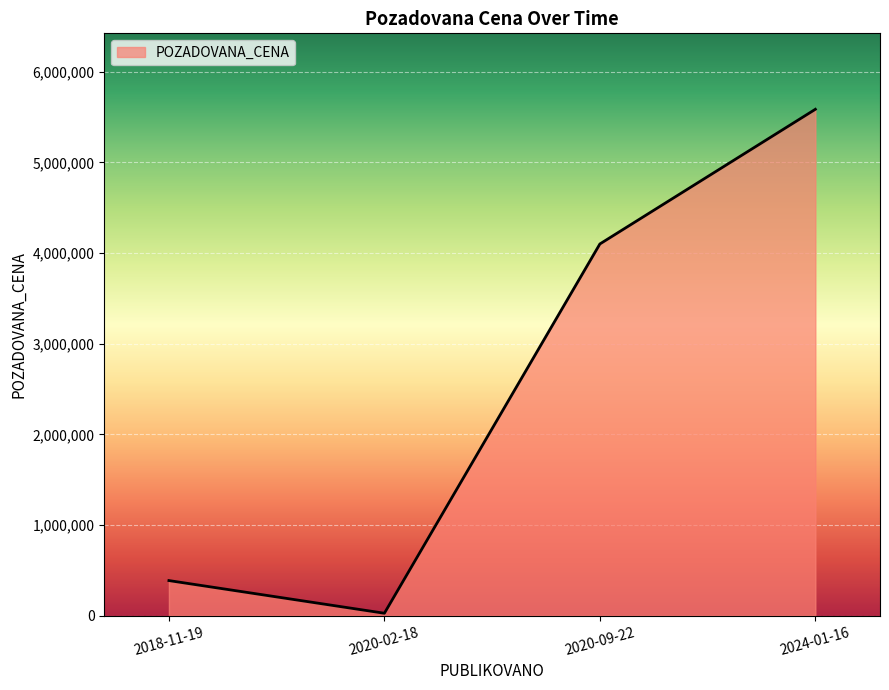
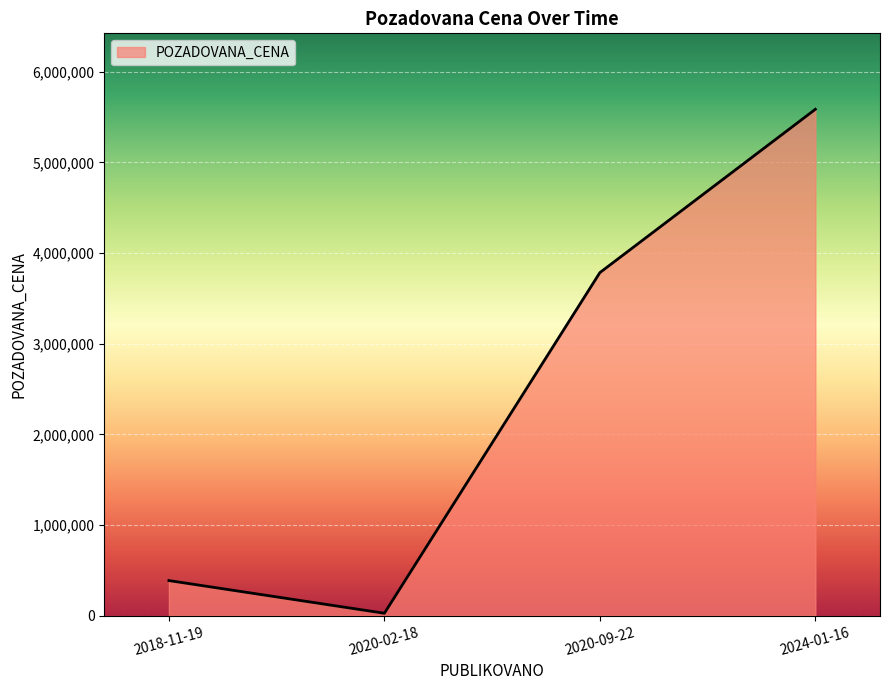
2020-09-22: 4,100,000 -> 3,800,000
